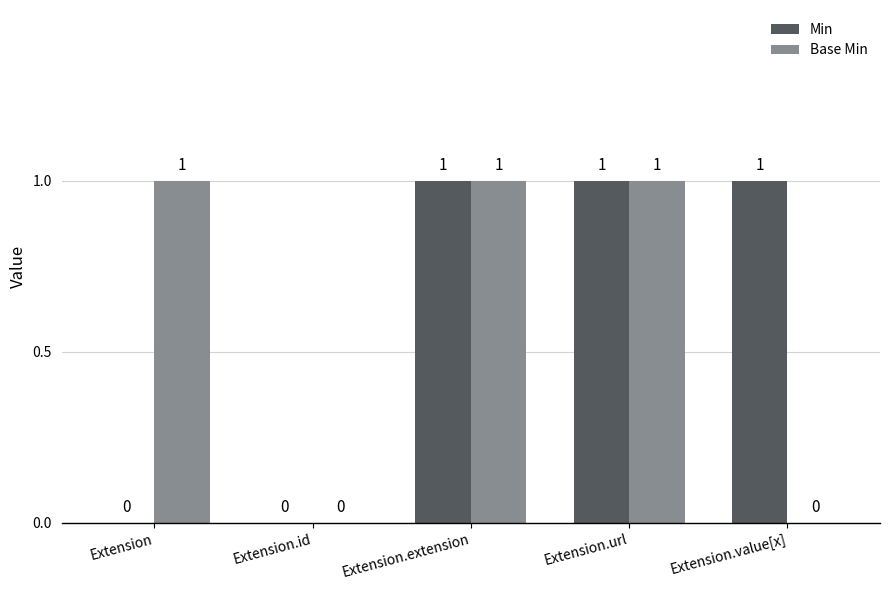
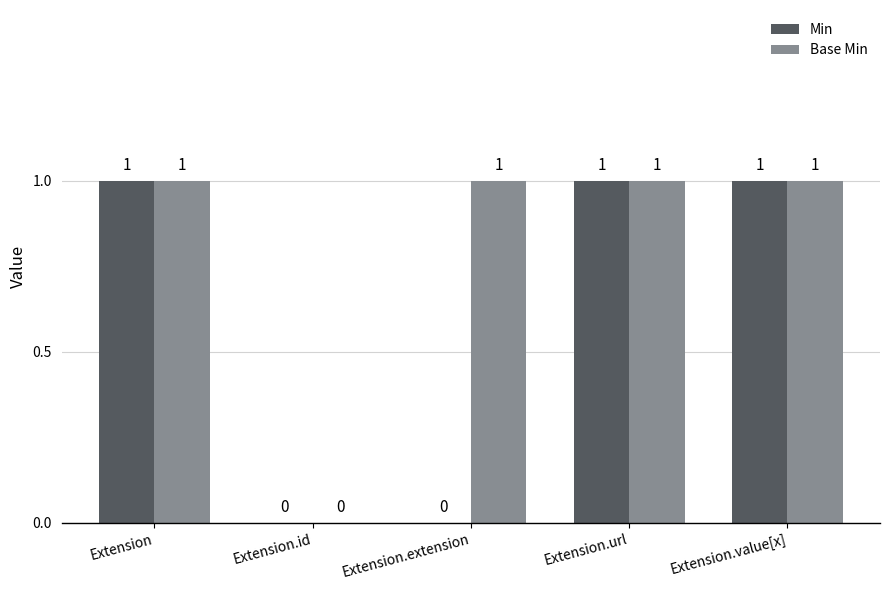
Min, Extension: 0 -> 1
Min, Extension.extension: 1 -> 0
Base Min, Extension.value[x]: 0 -> 1
